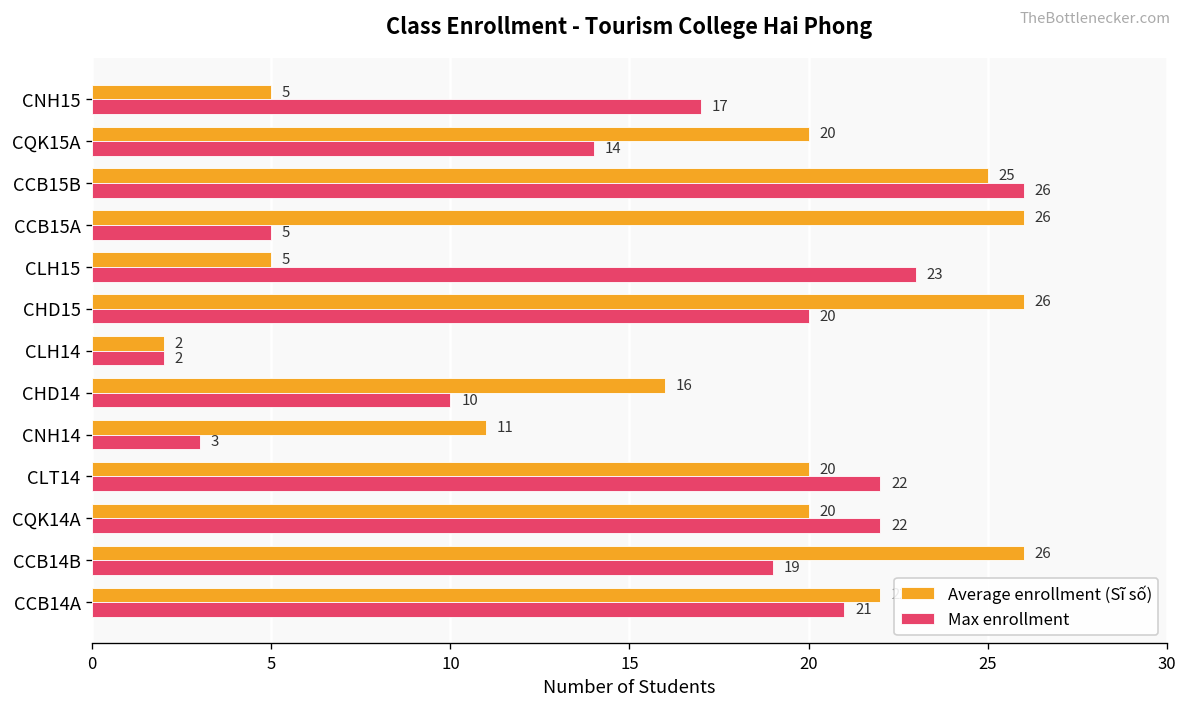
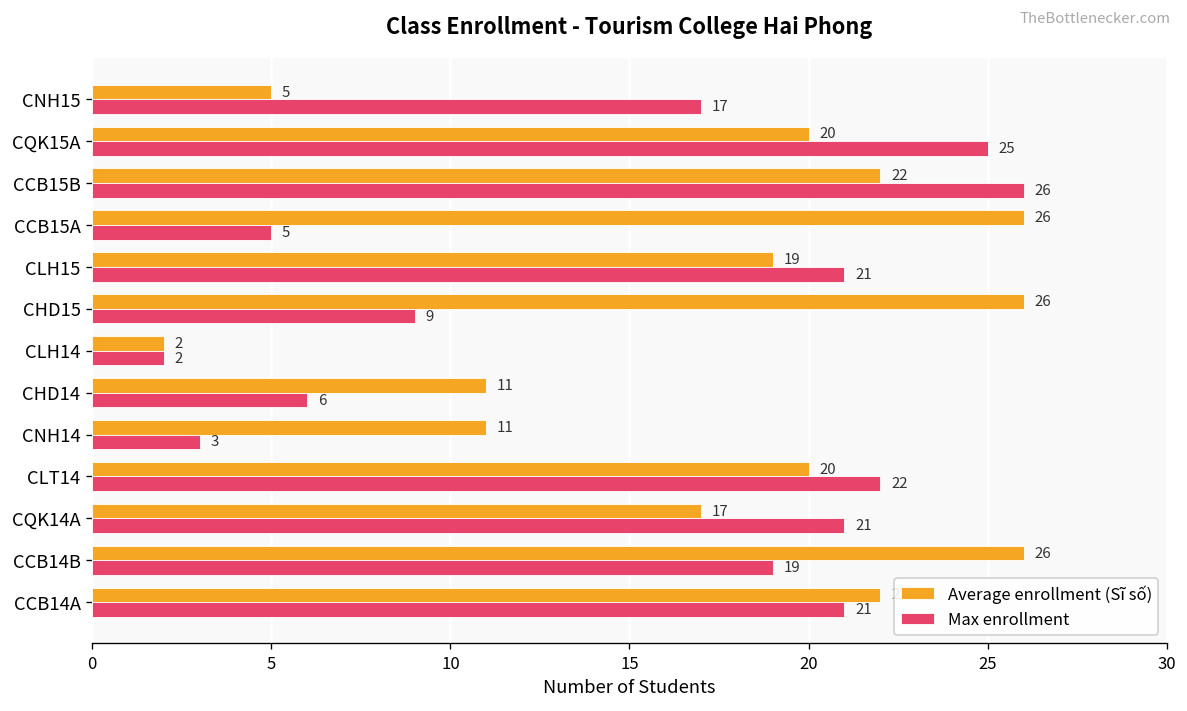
Max enrollment, CQK15A: 14 -> 25
Average enrollment (Sĩ số), CCB15B: 25 -> 22
Average enrollment (Sĩ số), CLH15: 5 -> 19
Max enrollment, CLH15: 23 -> 21
Max enrollment, CHD15: 20 -> 9
Average enrollment (Sĩ số), CHD14: 16 -> 11
Max enrollment, CHD14: 10 -> 6
Average enrollment (Sĩ số), CQK14A: 20 -> 17
Max enrollment, CQK14A: 22 -> 21
